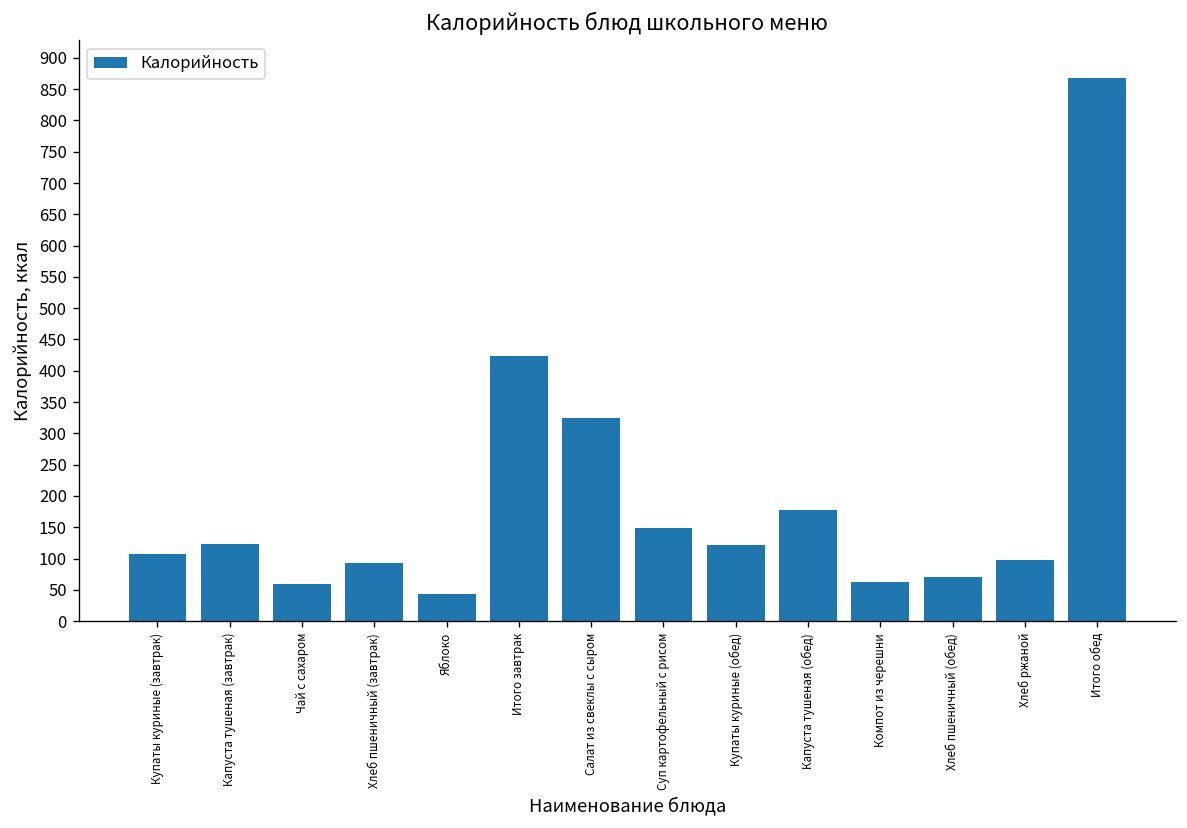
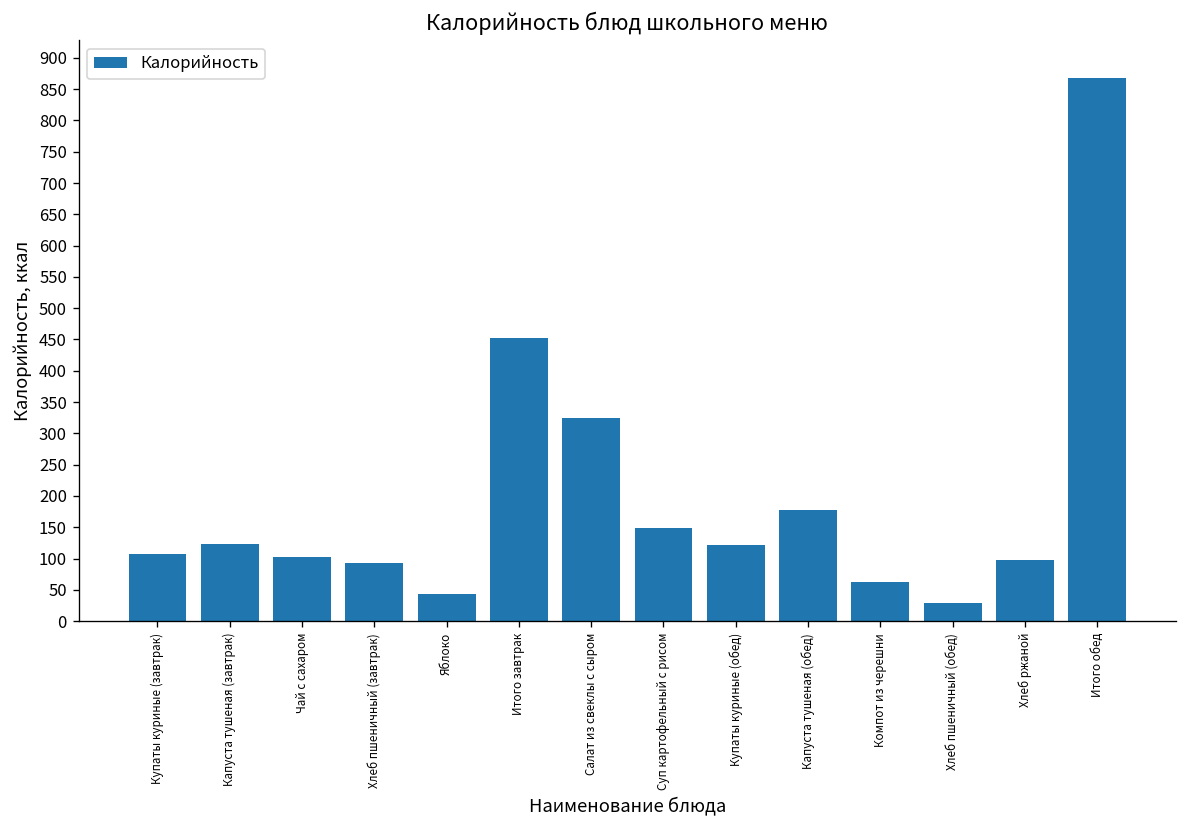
Чай с сахаром: 60 -> 100
Итого завтрак: 420 -> 450
Хлеб пшеничный (обед): 70 -> 30
